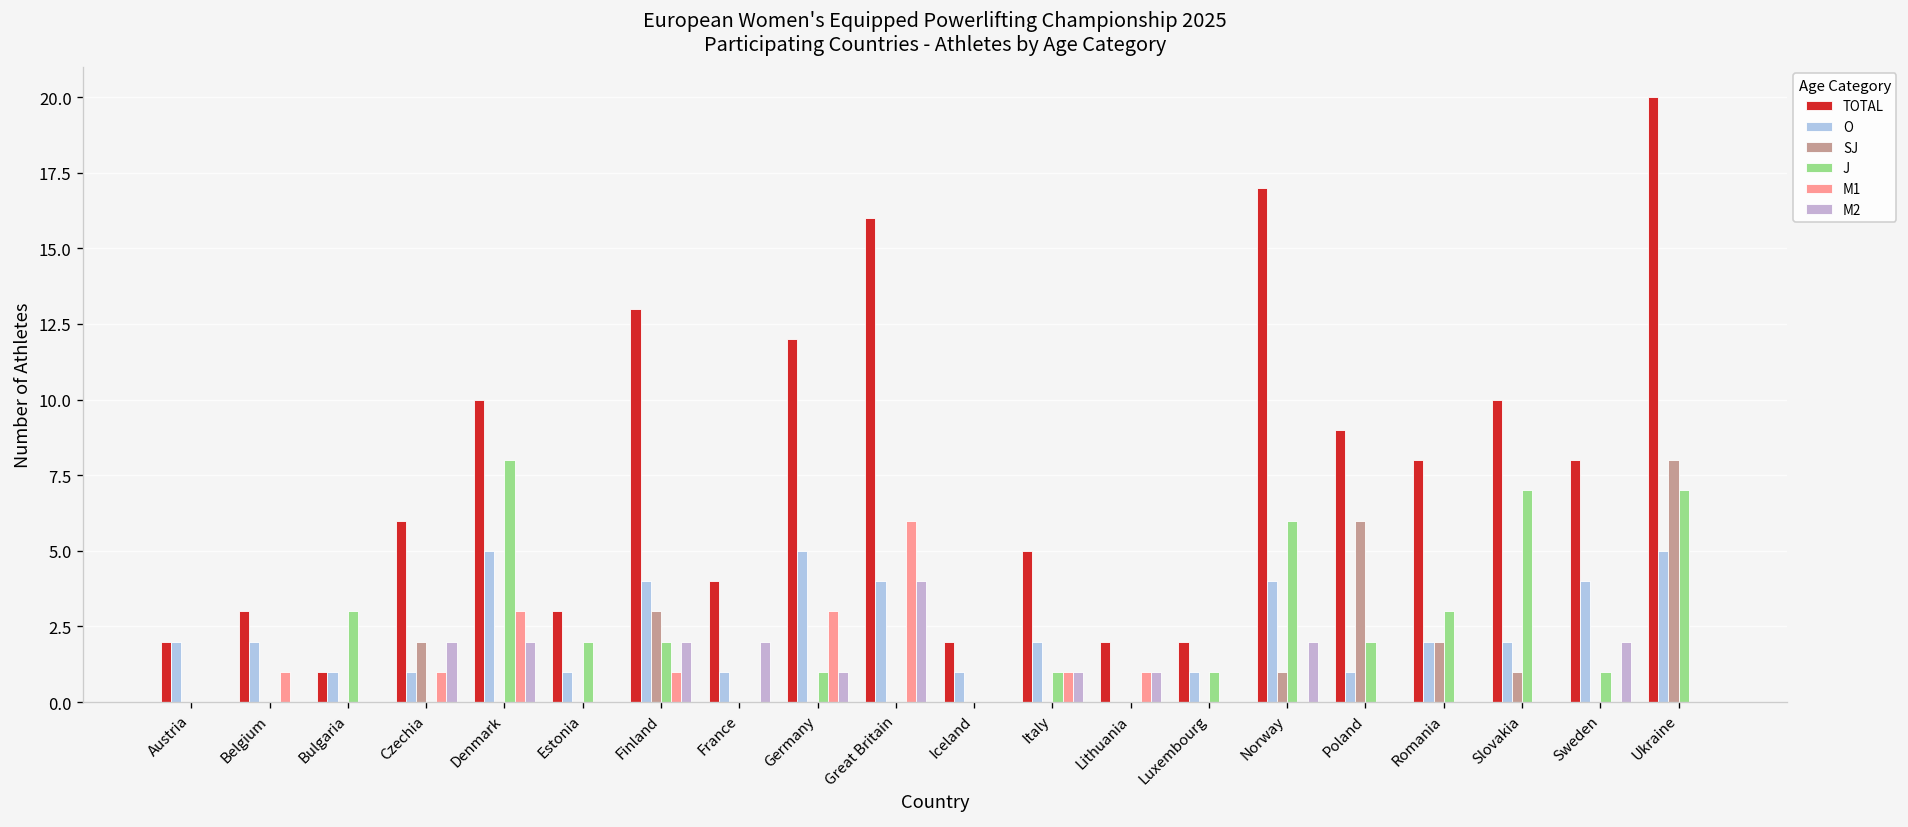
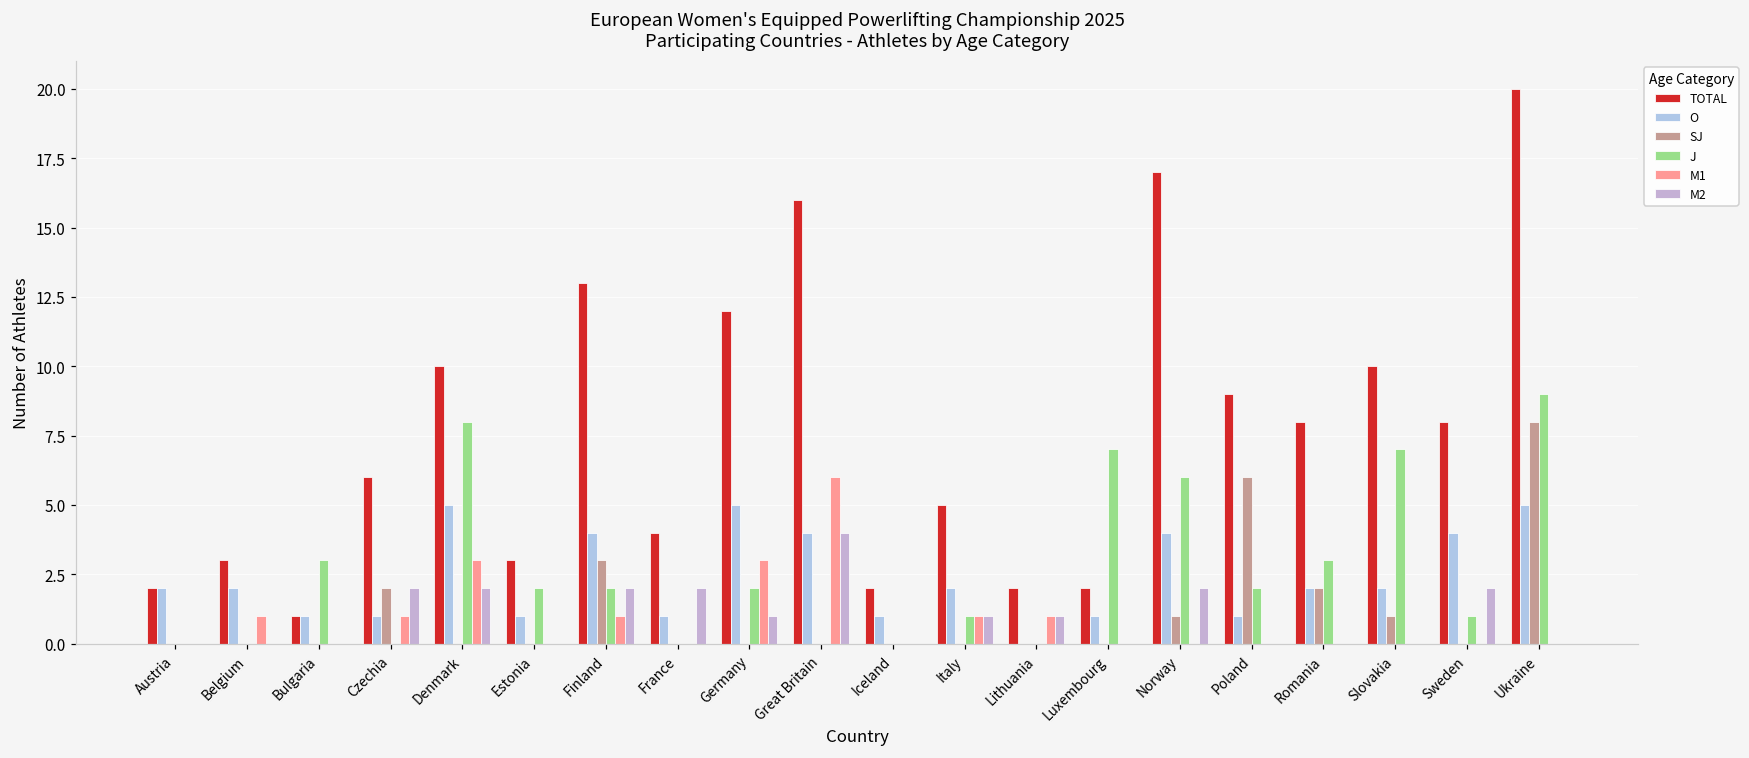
J, Germany: 1 -> 2
J, Luxembourg: 1 -> 7
J, Ukraine: 7 -> 9
